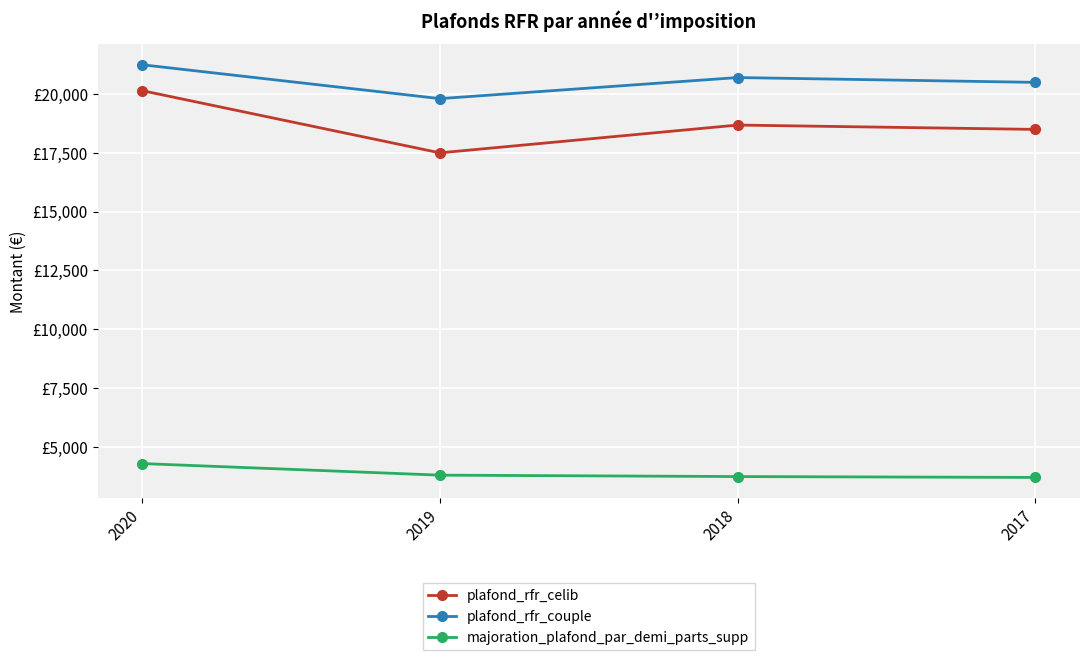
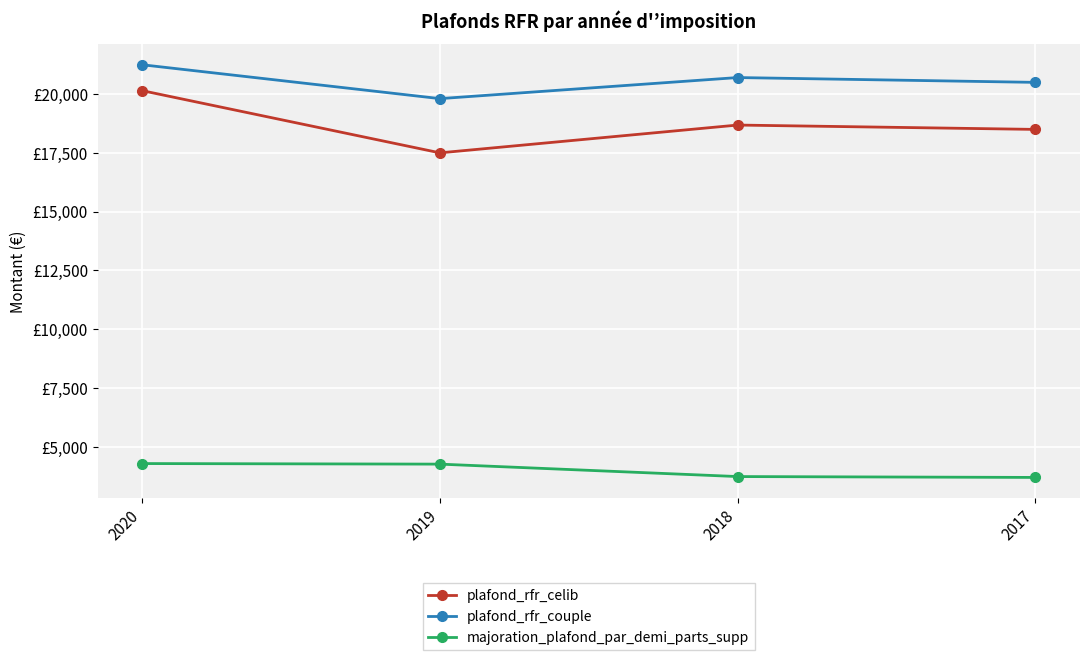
majoration_plafond_par_demi_parts_supp, 2019: £3,800 -> £4,300
